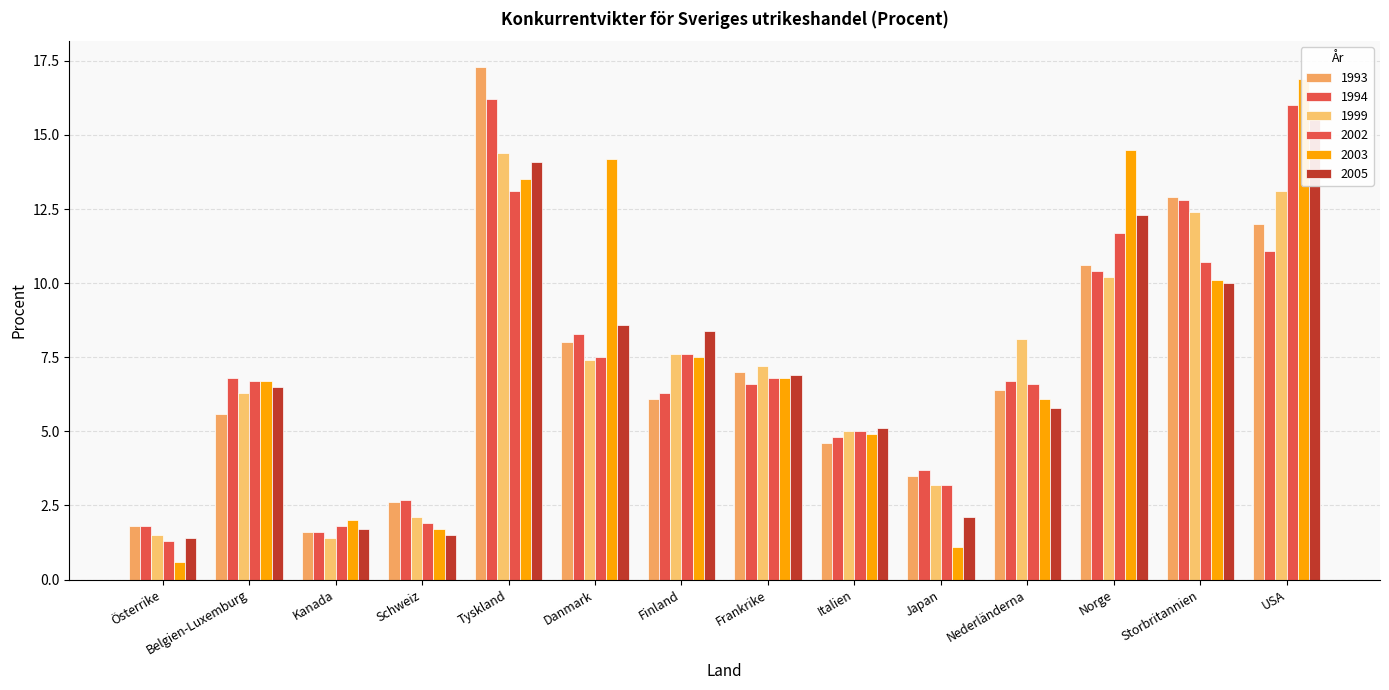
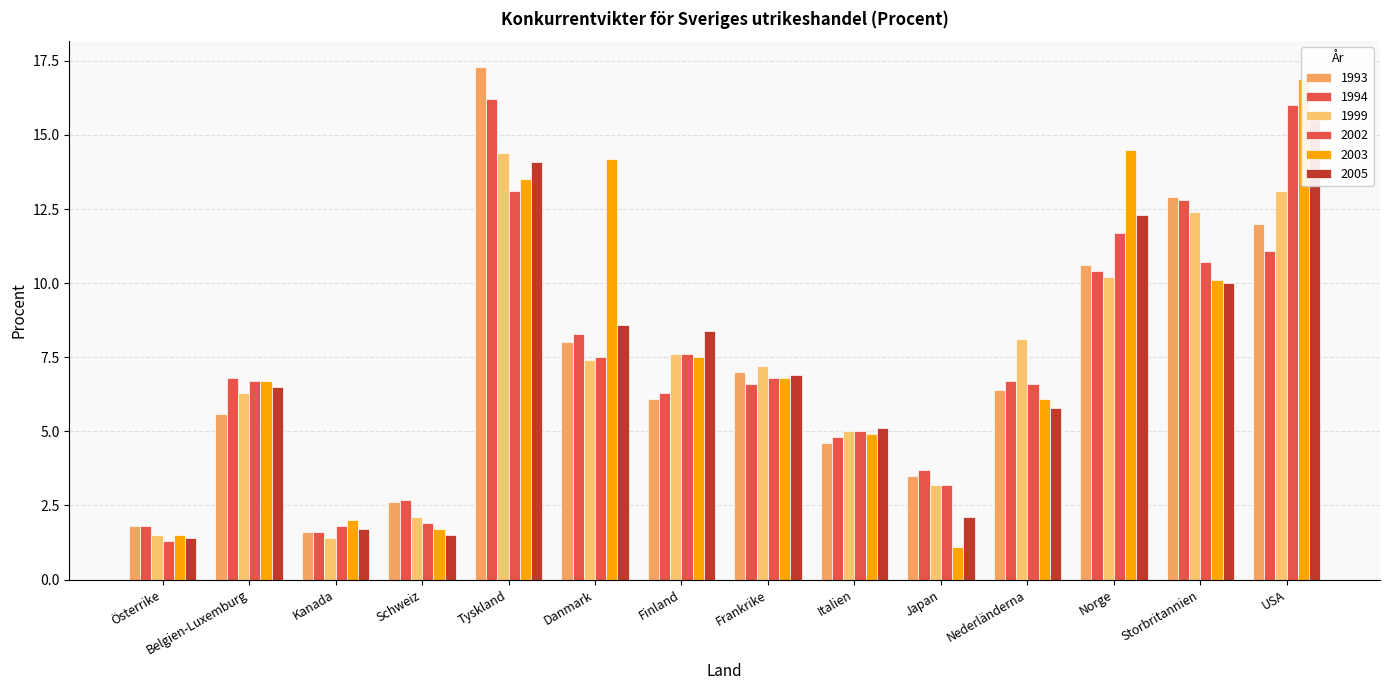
2003, Österrike: 0.6 -> 1.5
